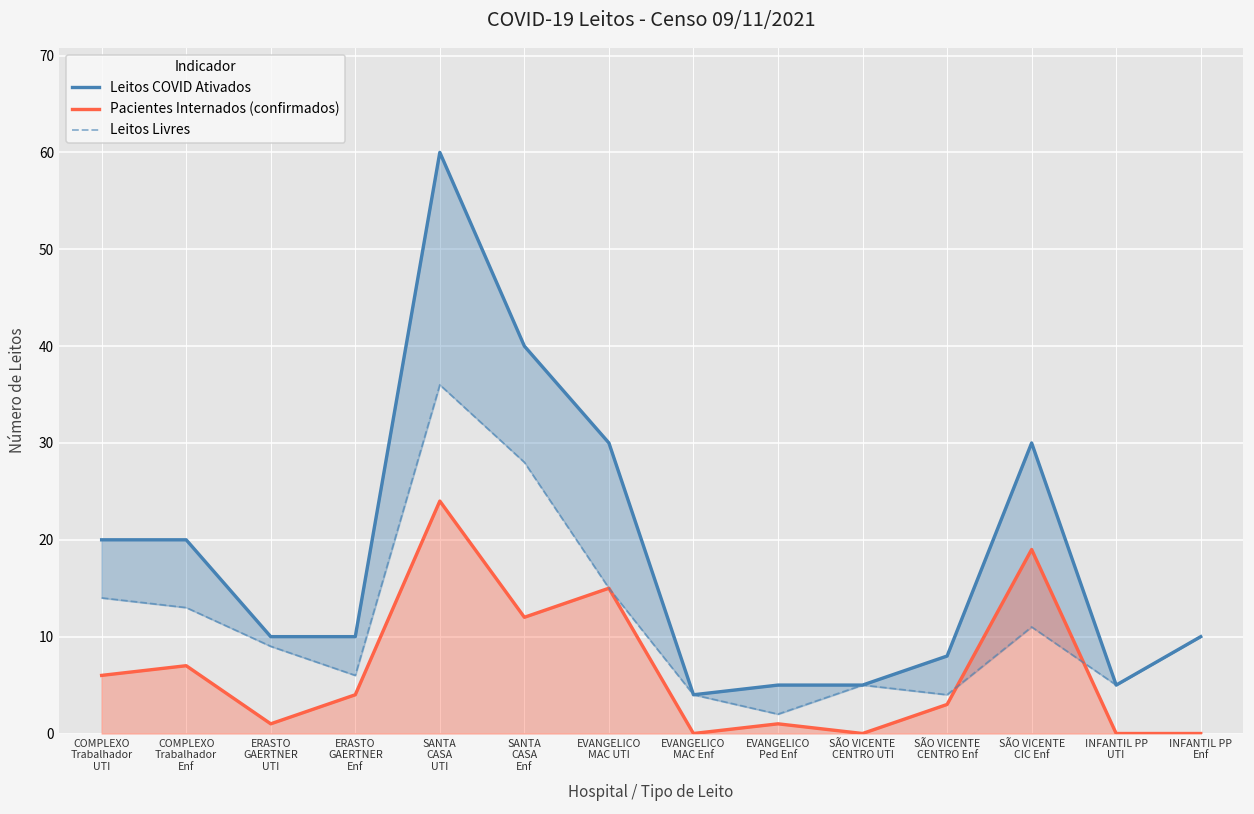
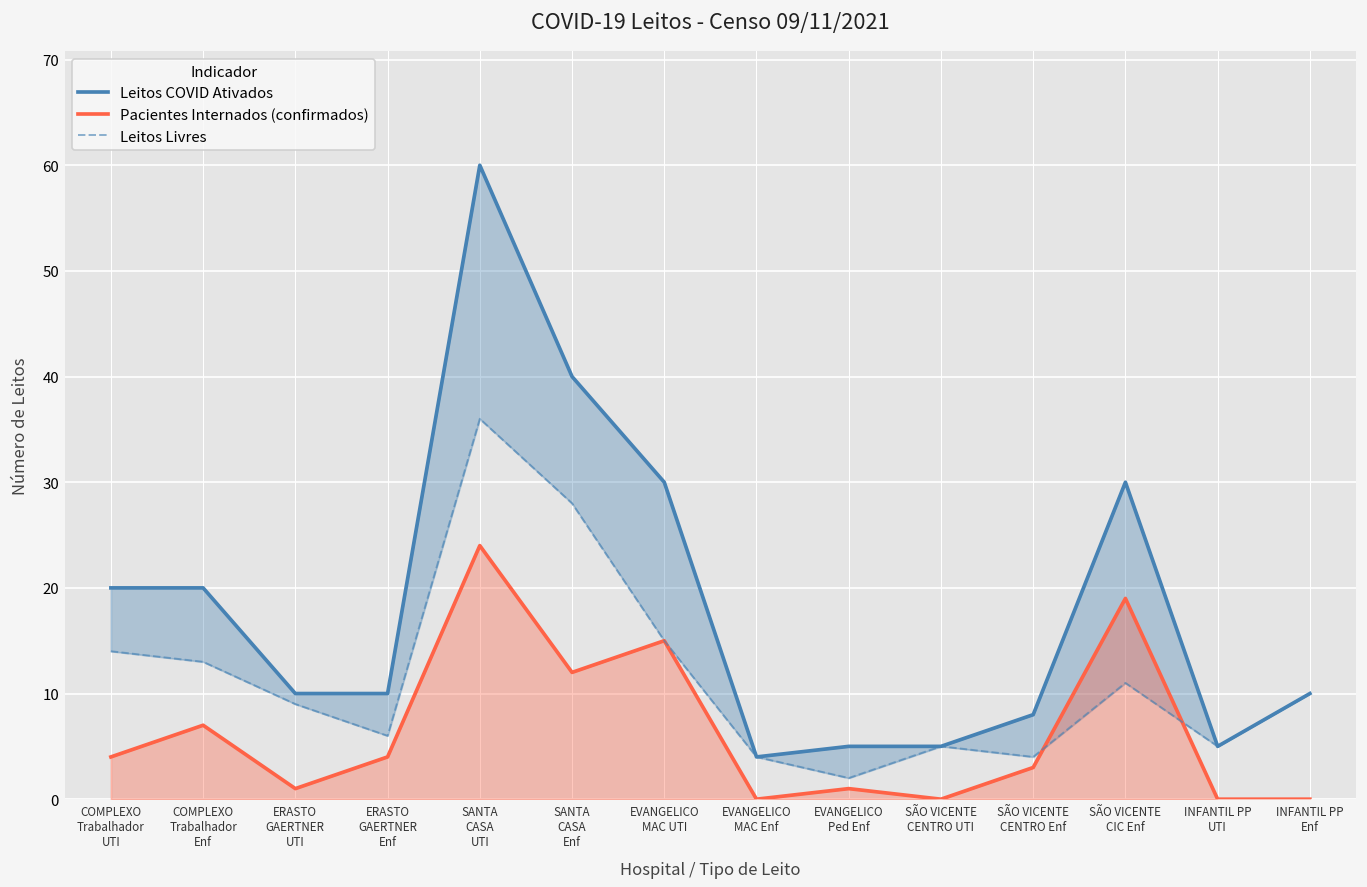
Pacientes Internados (confirmados), COMPLEXO Trabalhador UTI: 6 -> 4
